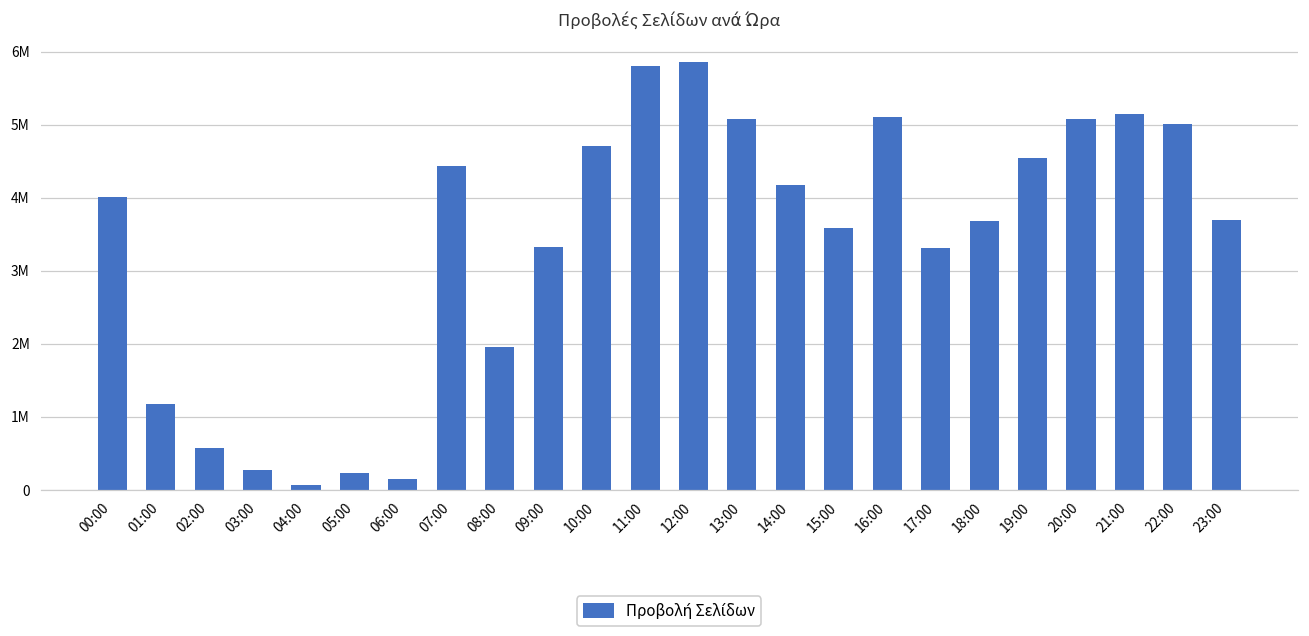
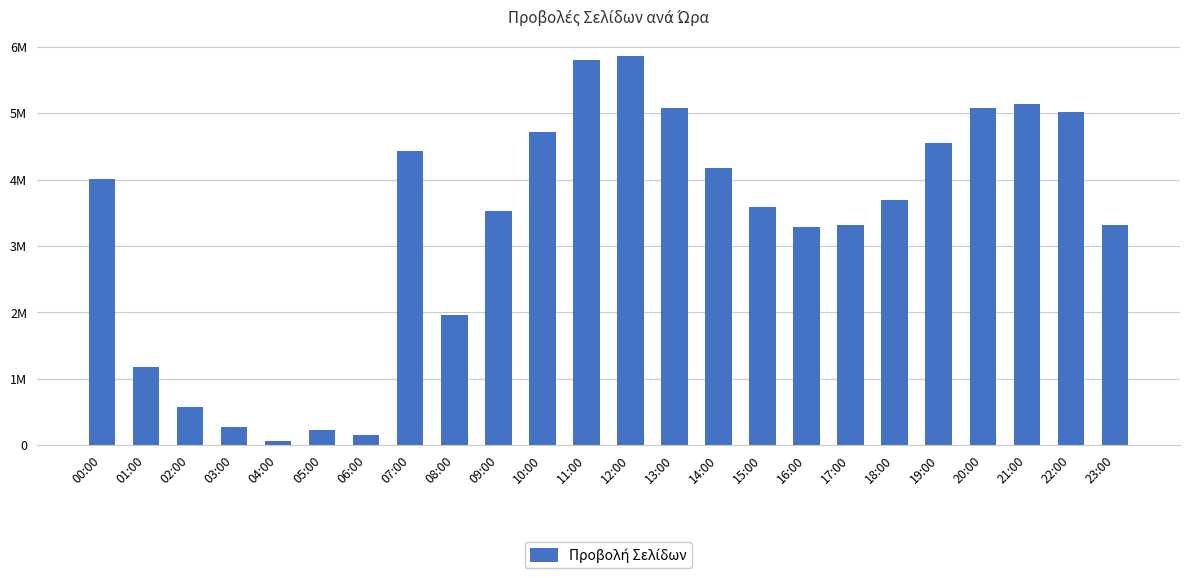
09:00: 3300000 -> 3500000
16:00: 5100000 -> 3300000
23:00: 3700000 -> 3300000
